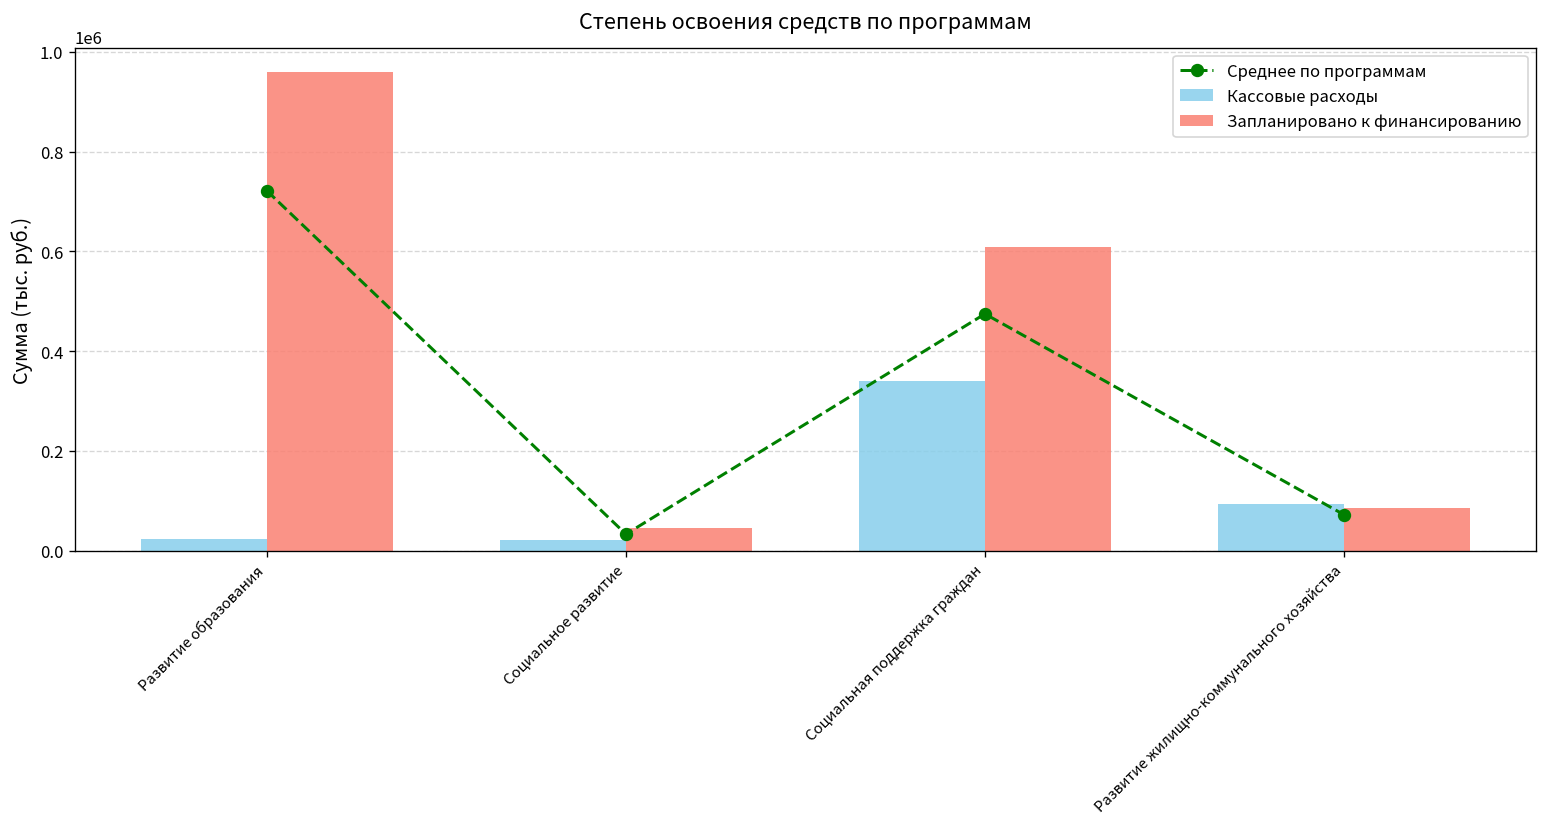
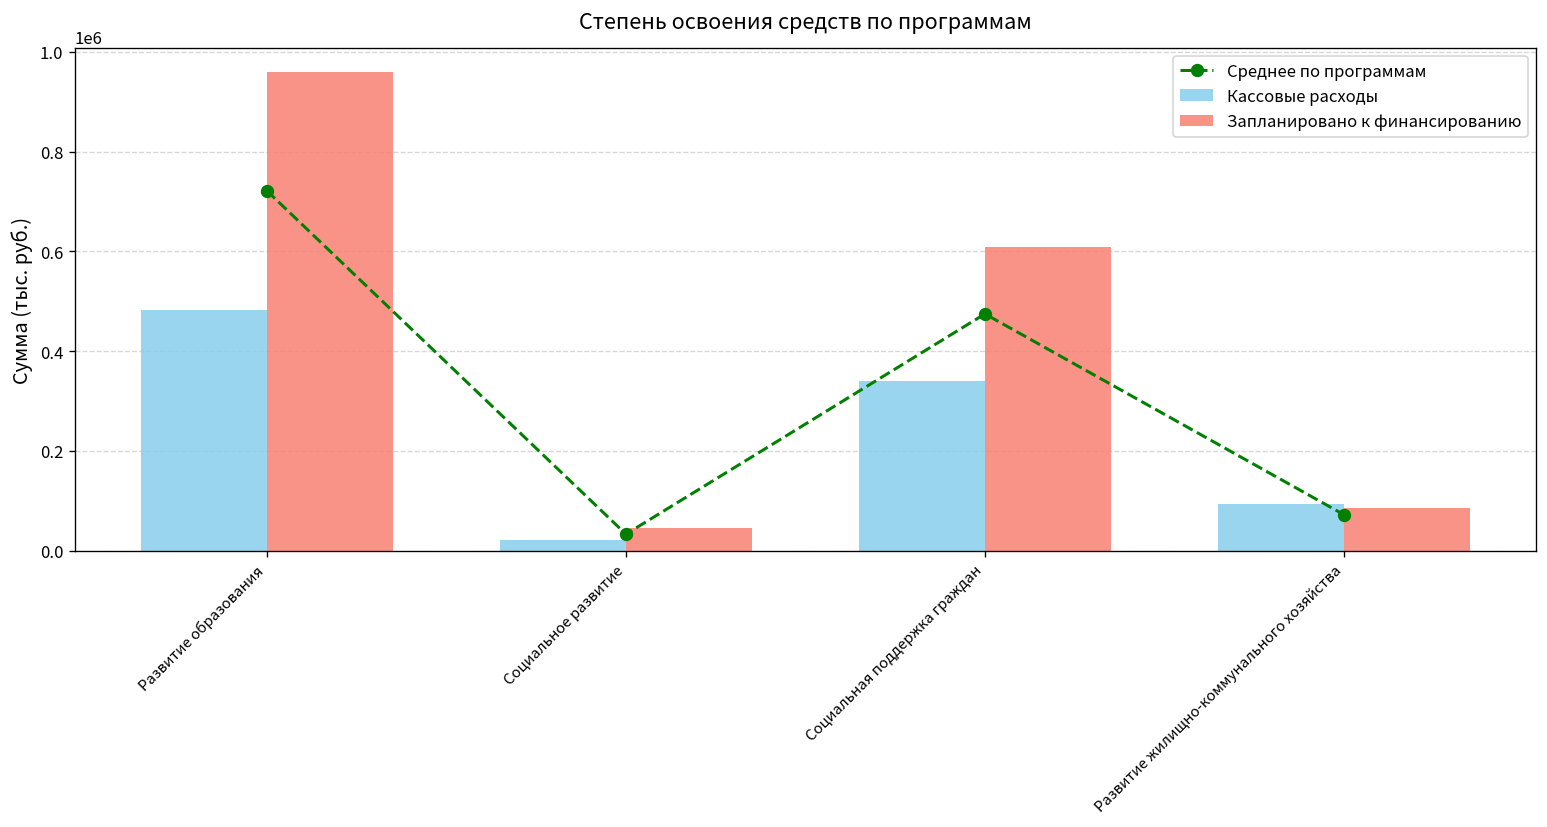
Кассовые расходы, Развитие образования: 20000 -> 480000
